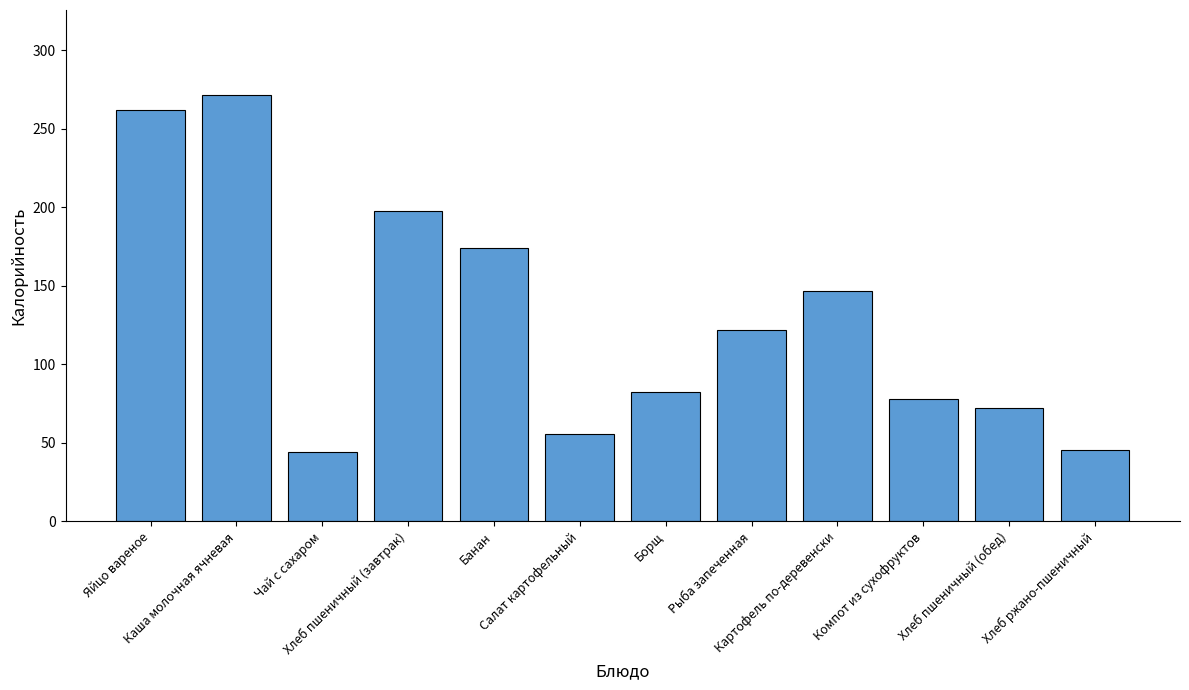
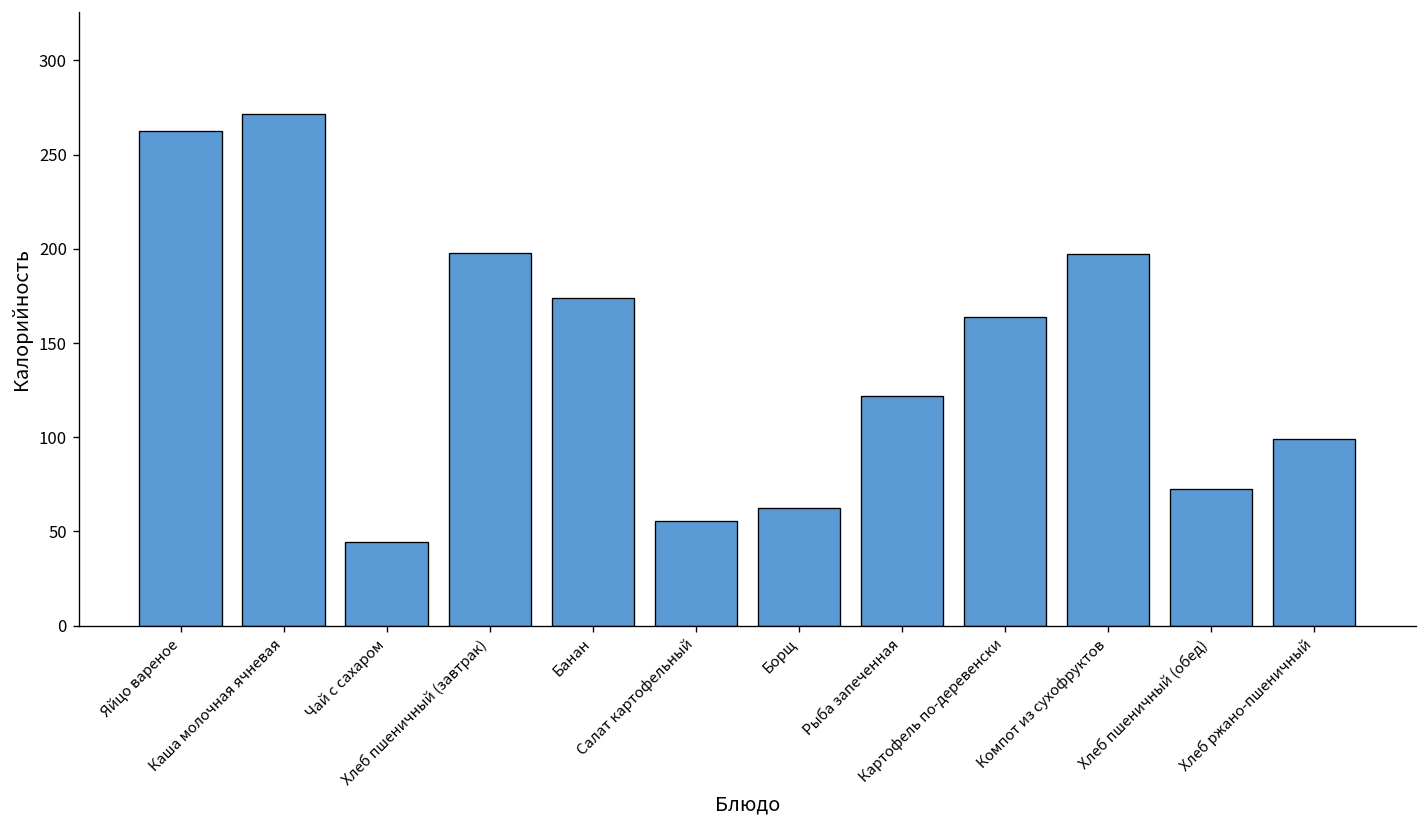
Борщ: 82 -> 63
Картофель по-деревенски: 147 -> 164
Компот из сухофруктов: 78 -> 197
Хлеб ржано-пшеничный: 46 -> 99
